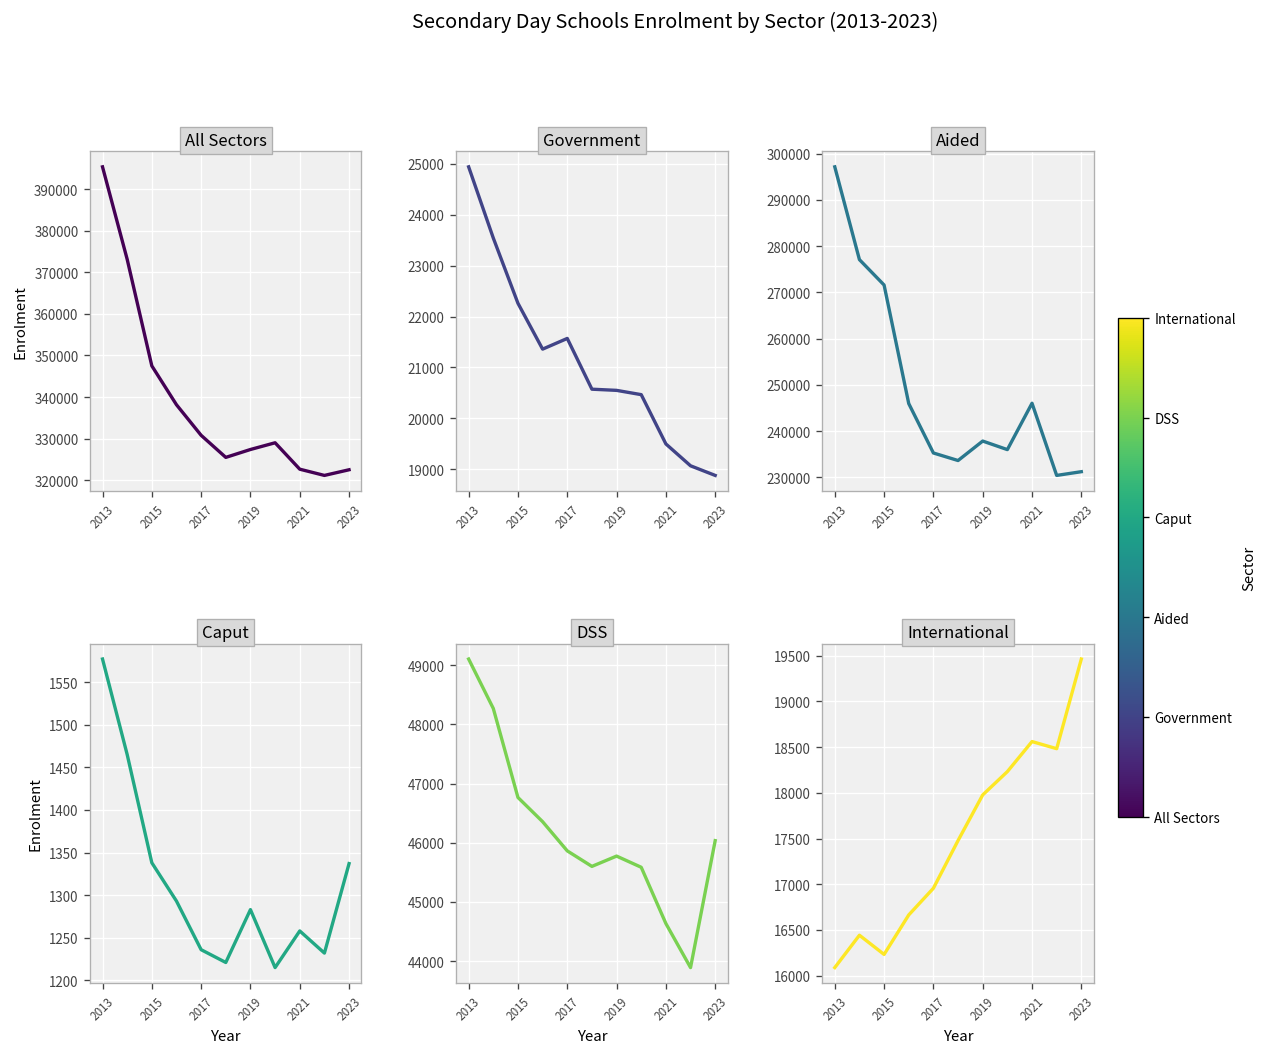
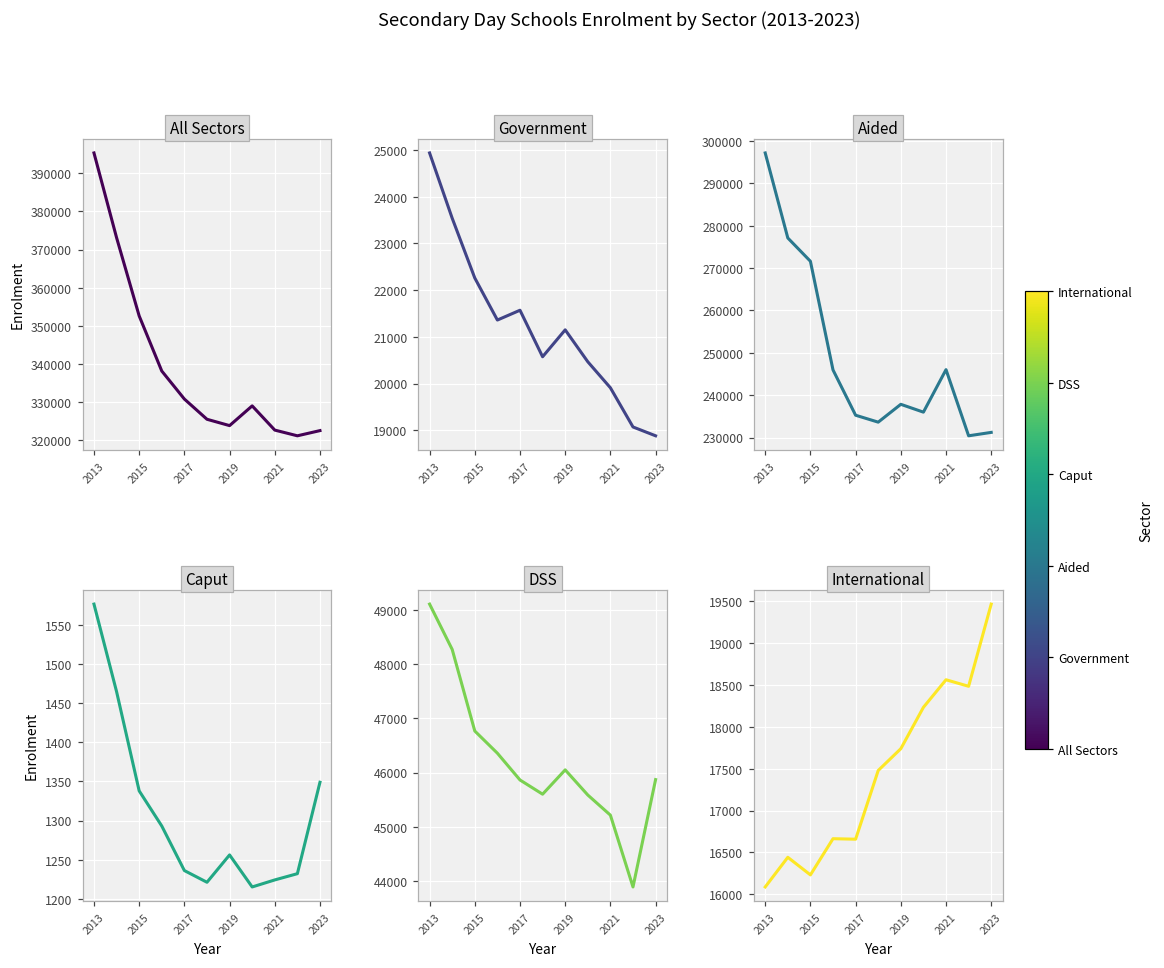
All Sectors, 2015: 347000 -> 353000
All Sectors, 2019: 327000 -> 324000
Government, 2019: 20600 -> 21200
Government, 2021: 19500 -> 19900
Caput, 2019: 1280 -> 1260
Caput, 2021: 1260 -> 1220
Caput, 2023: 1340 -> 1350
DSS, 2019: 45800 -> 46000
DSS, 2021: 44600 -> 45200
DSS, 2023: 46000 -> 45900
International, 2017: 17000 -> 16700
International, 2019: 18000 -> 17700
